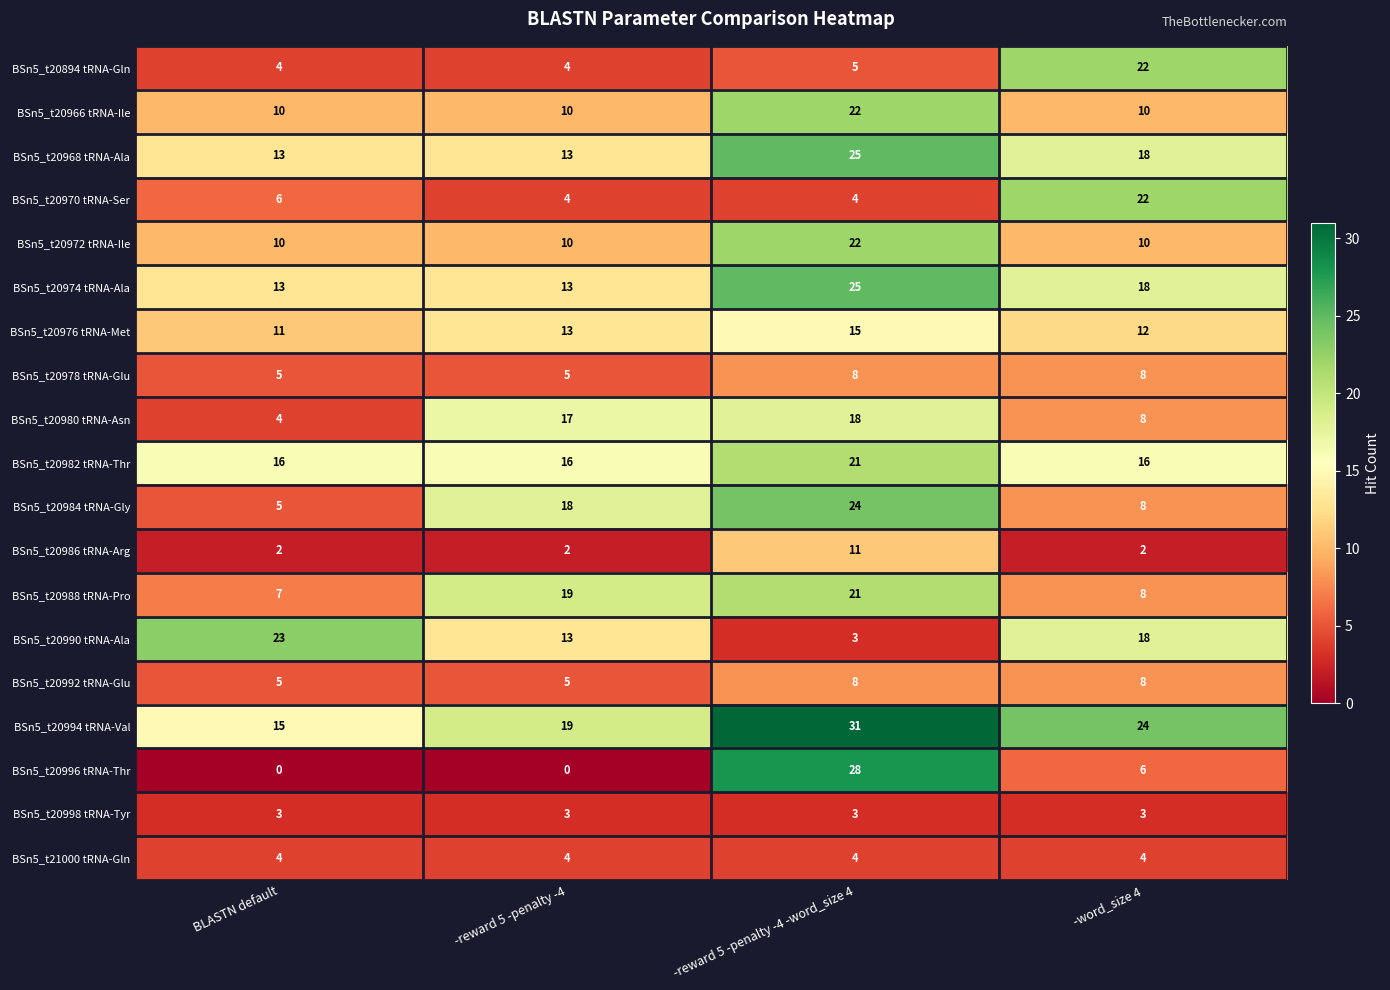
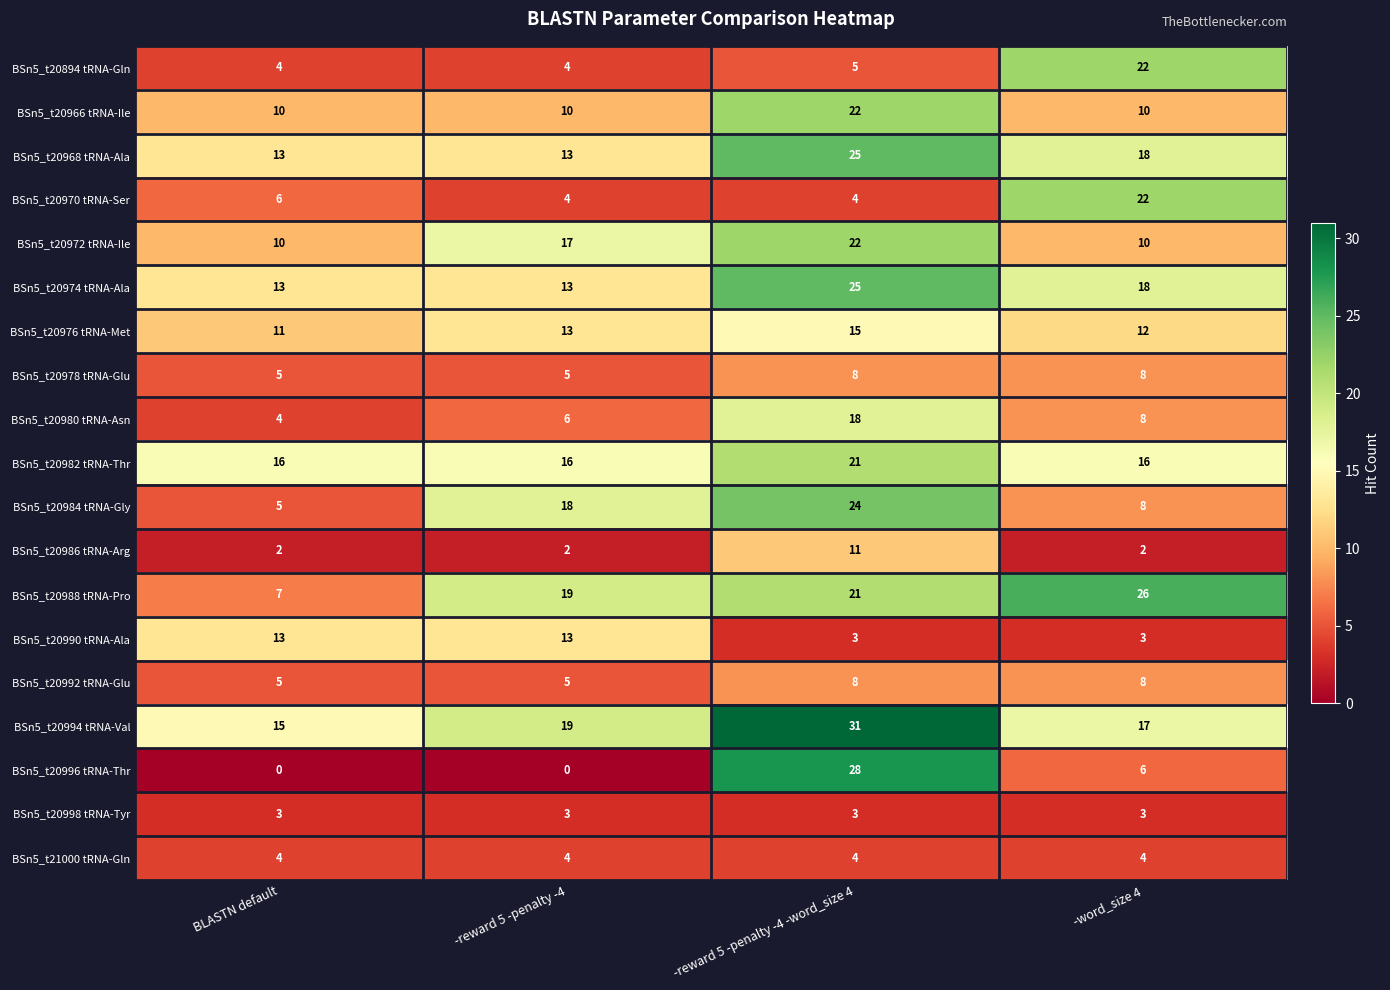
BSn5_t20972 tRNA-Ile, -reward 5 -penalty -4: 10 -> 17
BSn5_t20980 tRNA-Asn, -reward 5 -penalty -4: 17 -> 6
BSn5_t20988 tRNA-Pro, -word_size 4: 8 -> 26
BSn5_t20990 tRNA-Ala, BLASTN default: 23 -> 13
BSn5_t20990 tRNA-Ala, -word_size 4: 18 -> 3
BSn5_t20994 tRNA-Val, -word_size 4: 24 -> 17
